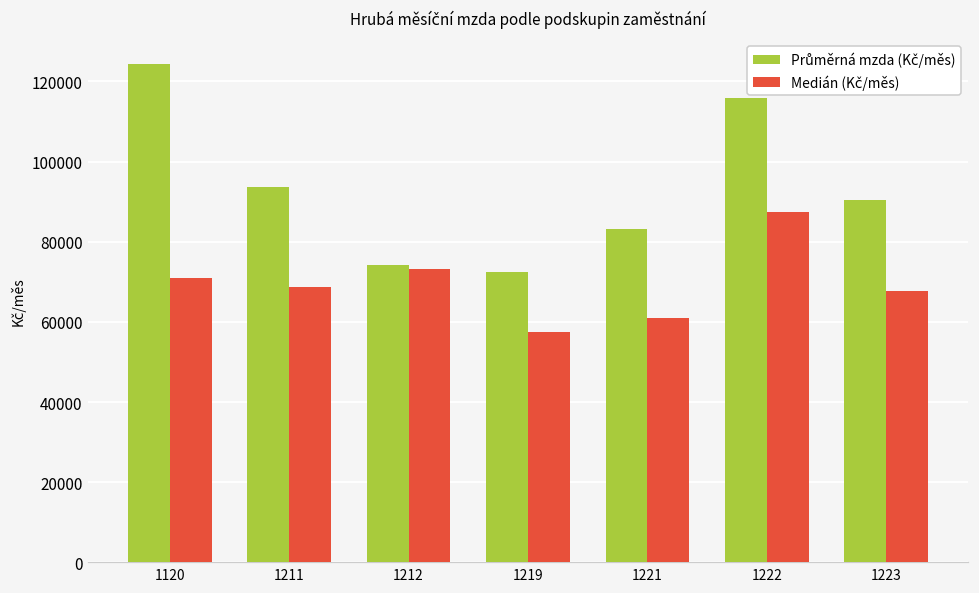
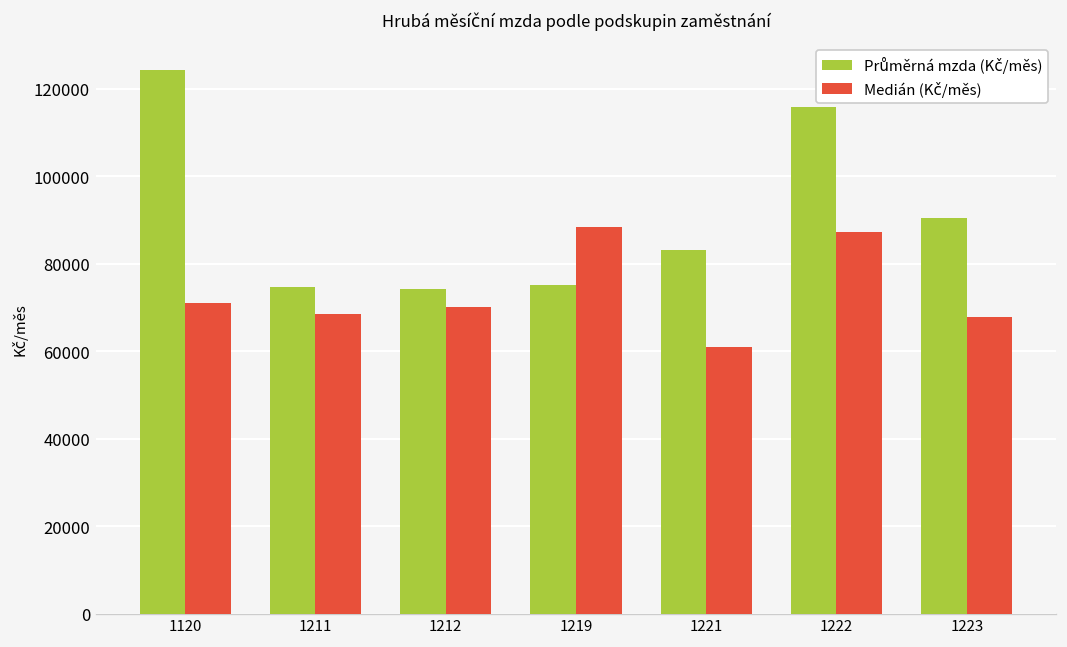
Průměrná mzda (Kč/měs), 1211: 94000 -> 75000
Medián (Kč/měs), 1212: 73000 -> 70000
Průměrná mzda (Kč/měs), 1219: 72000 -> 75000
Medián (Kč/měs), 1219: 57000 -> 88000
